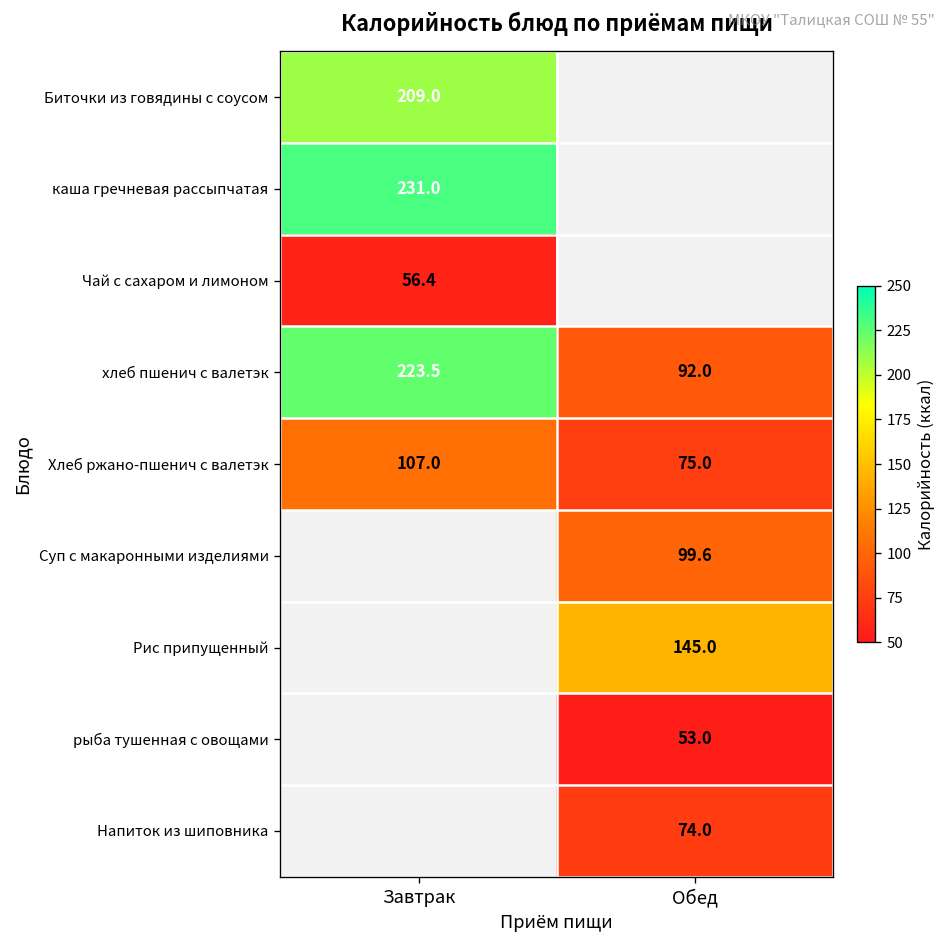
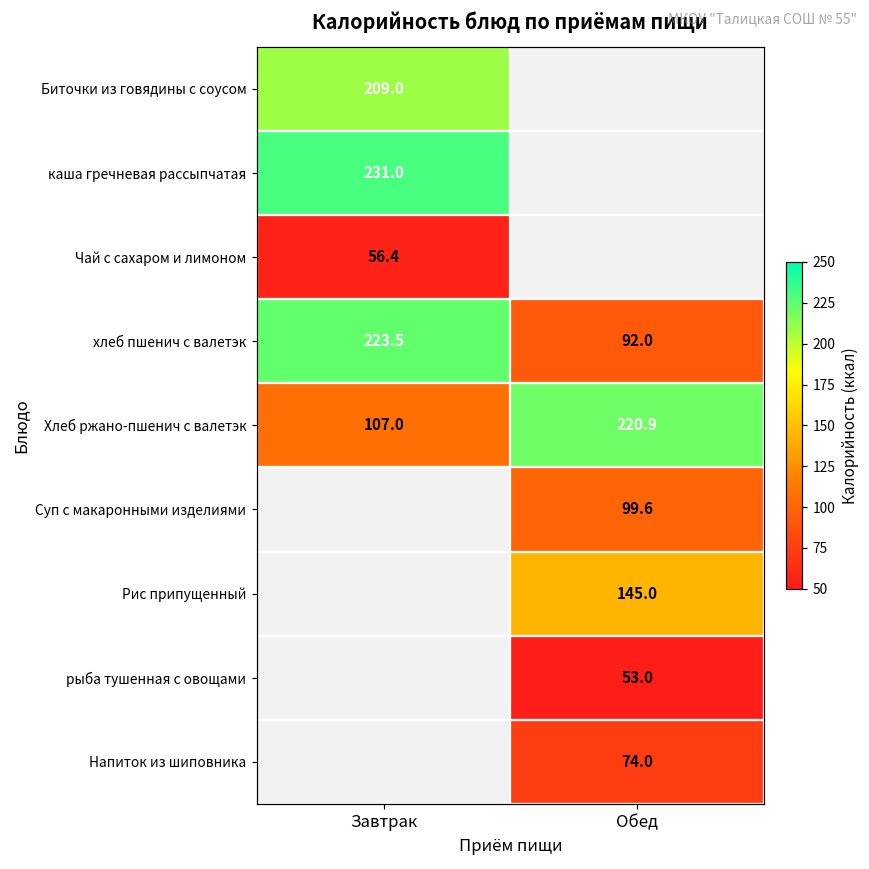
Хлеб ржано-пшенич с валетэк, Обед: 75.0 -> 220.9
